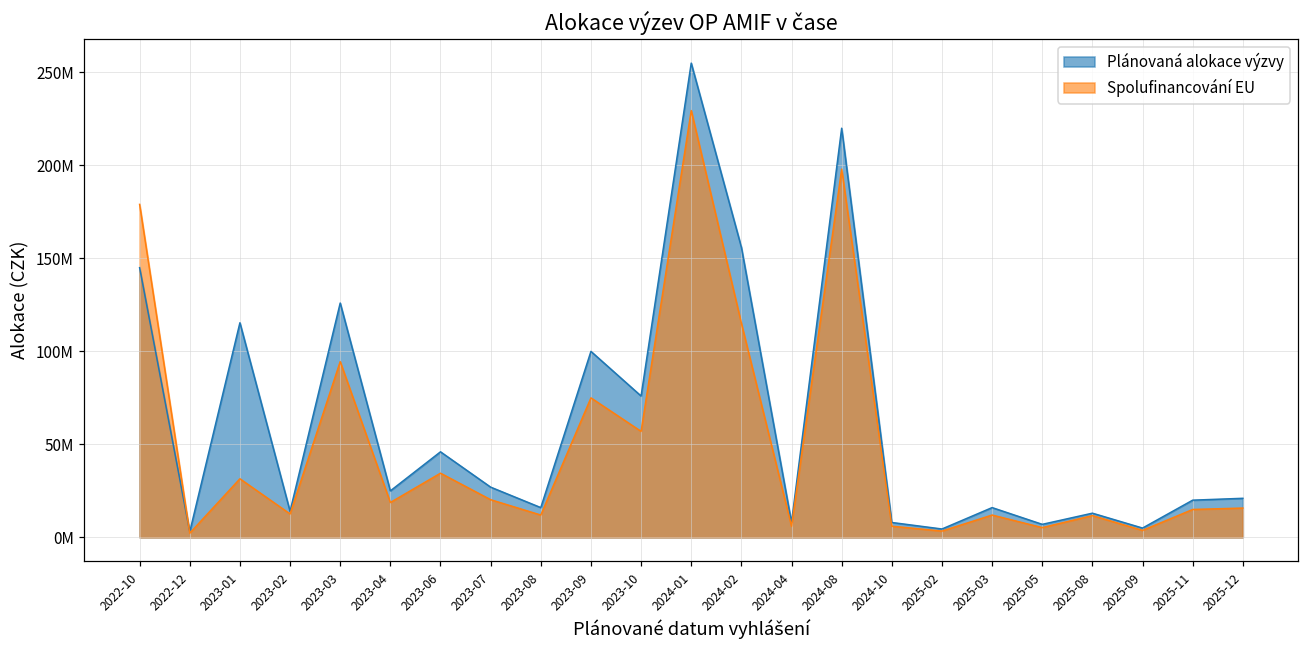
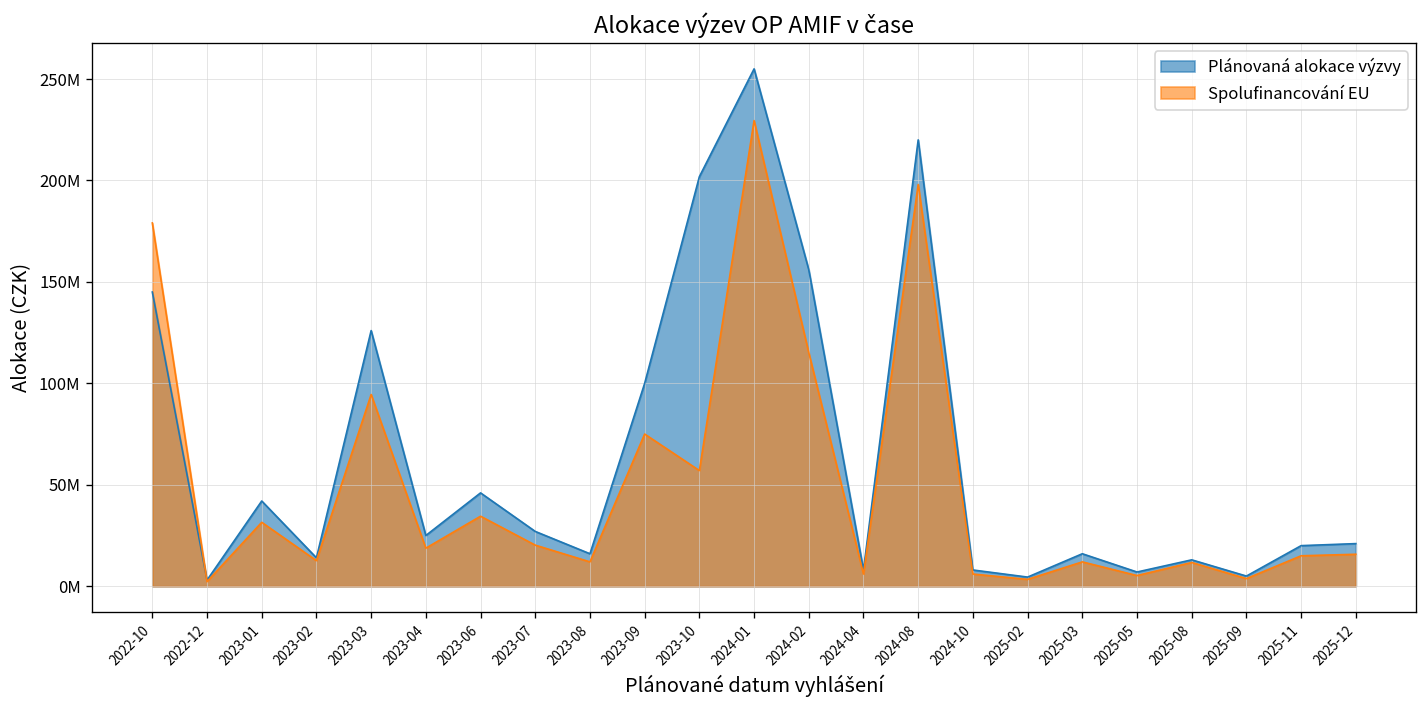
Plánovaná alokace výzvy, 2023-01: 115000000 -> 42000000
Plánovaná alokace výzvy, 2023-10: 76000000 -> 202000000
